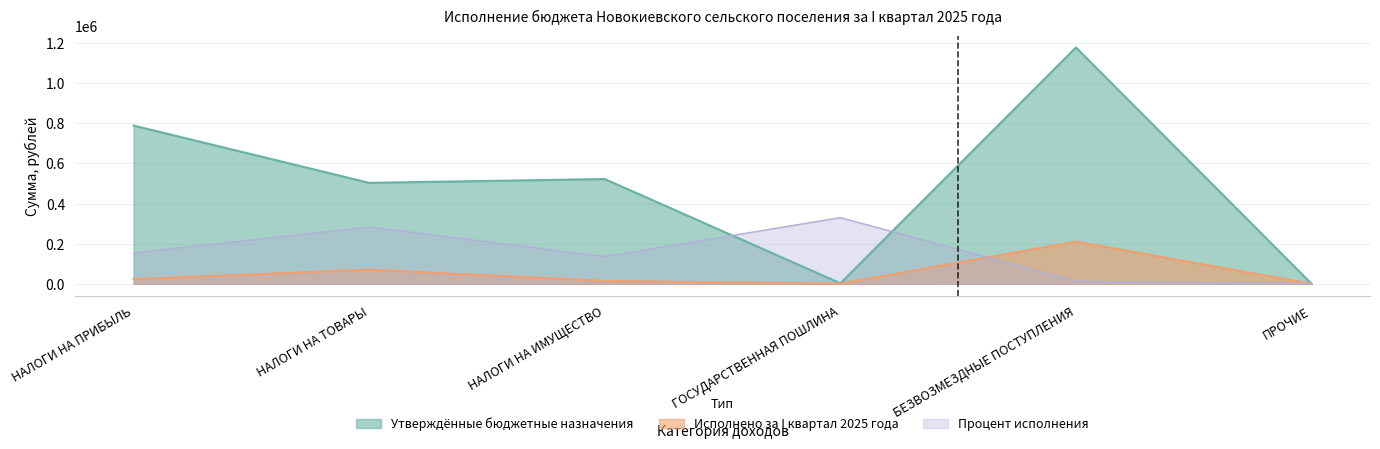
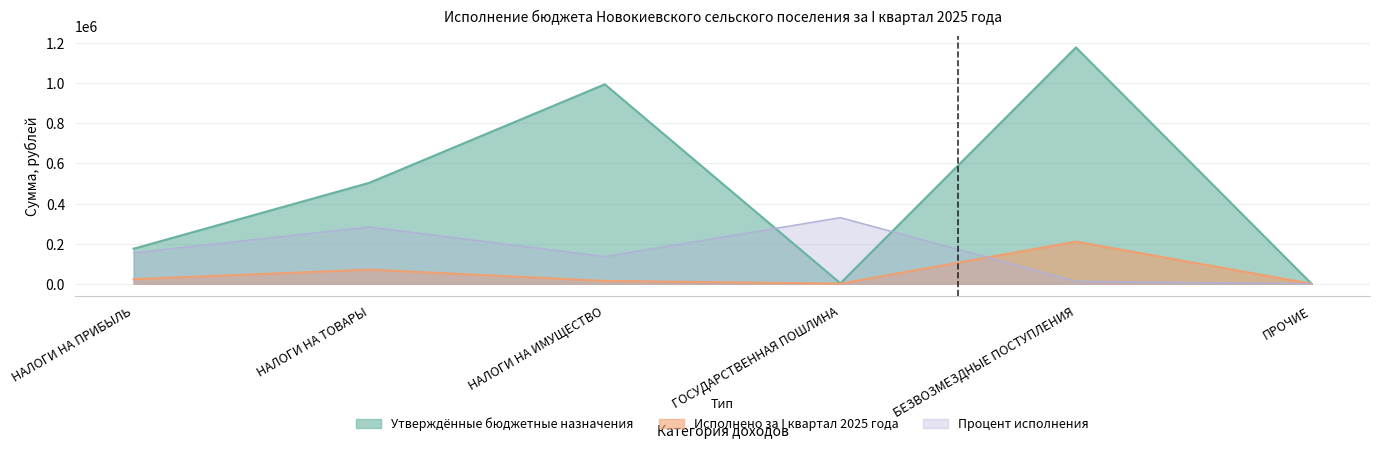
Утверждённые бюджетные назначения, НАЛОГИ НА ПРИБЫЛЬ: 790000 -> 170000
Утверждённые бюджетные назначения, НАЛОГИ НА ИМУЩЕСТВО: 520000 -> 990000
